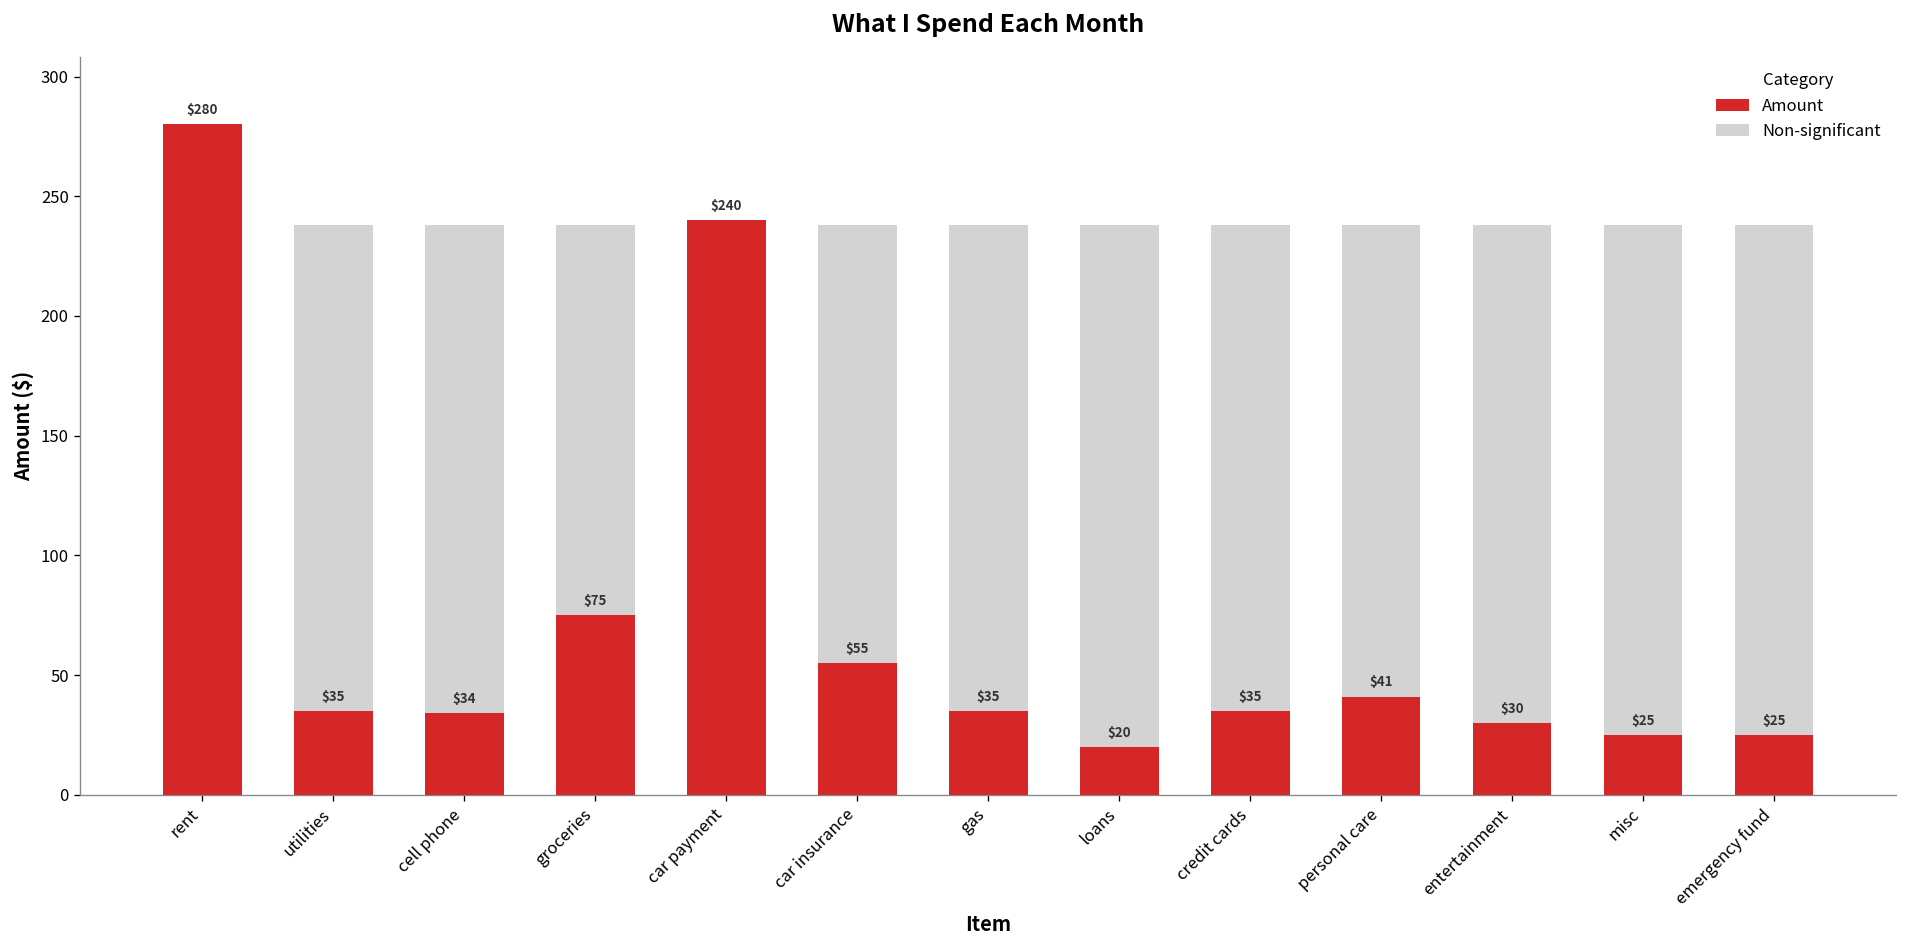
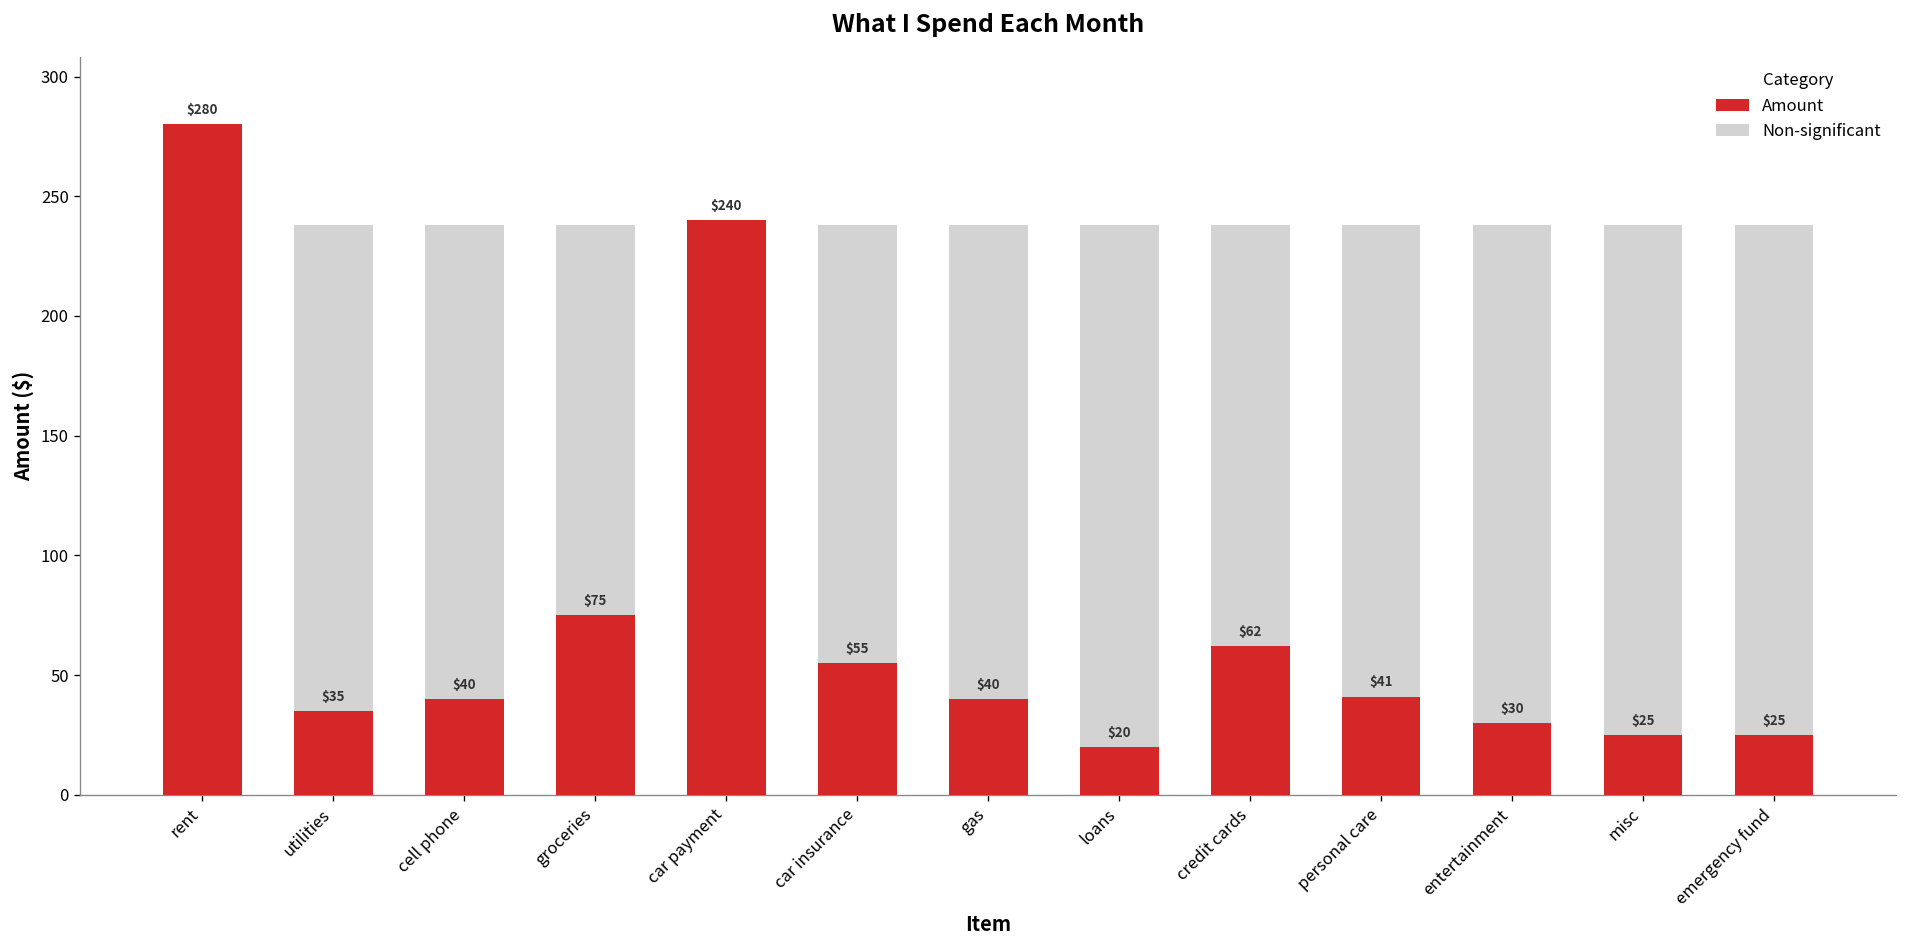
Amount, cell phone: $34 -> $40
Amount, gas: $35 -> $40
Amount, credit cards: $35 -> $62
